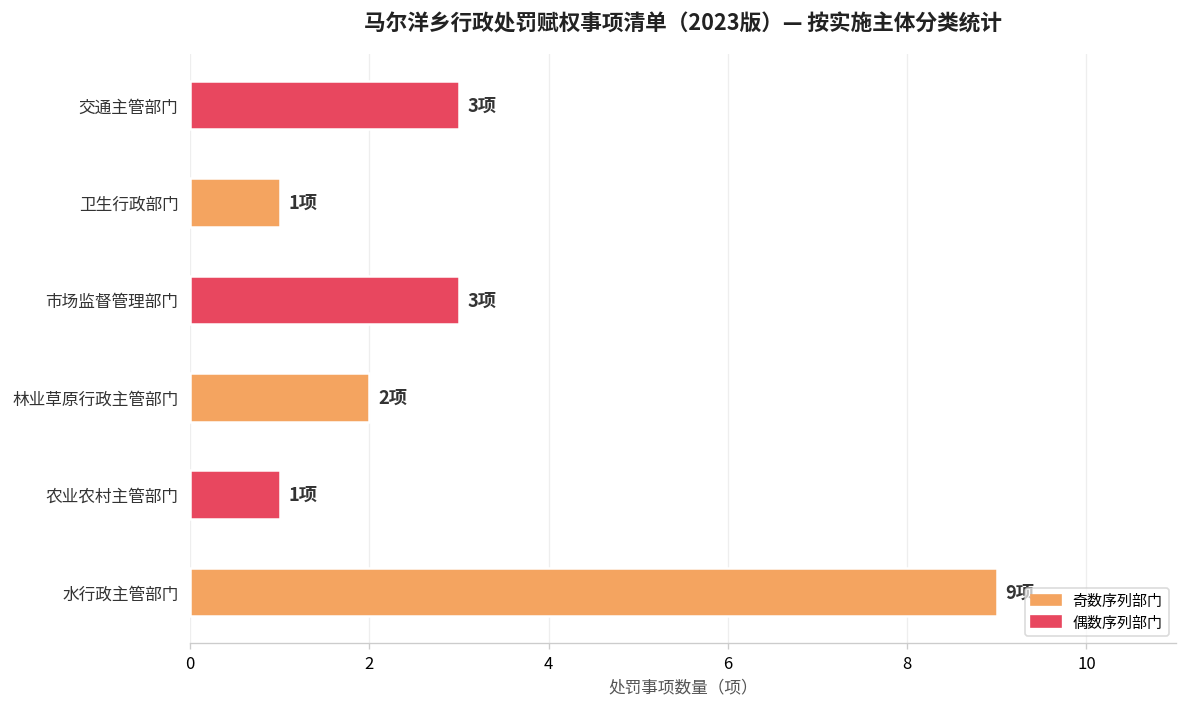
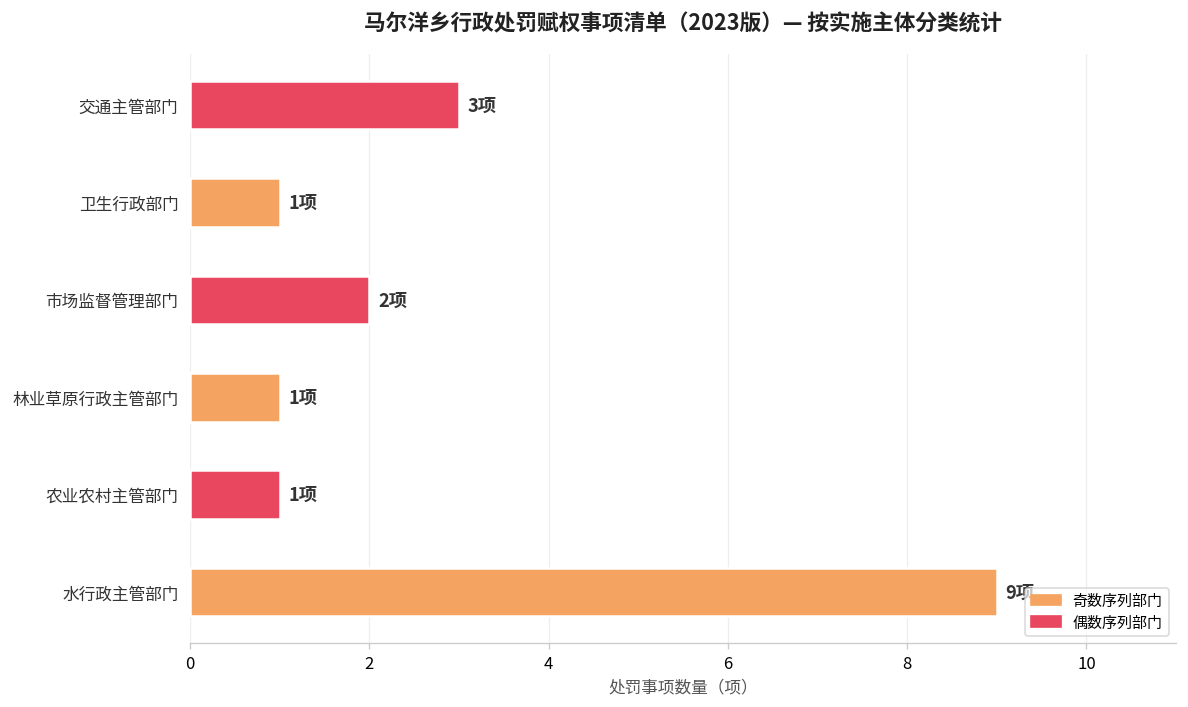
市场监督管理部门: 3项 -> 2项
林业草原行政主管部门: 2项 -> 1项
